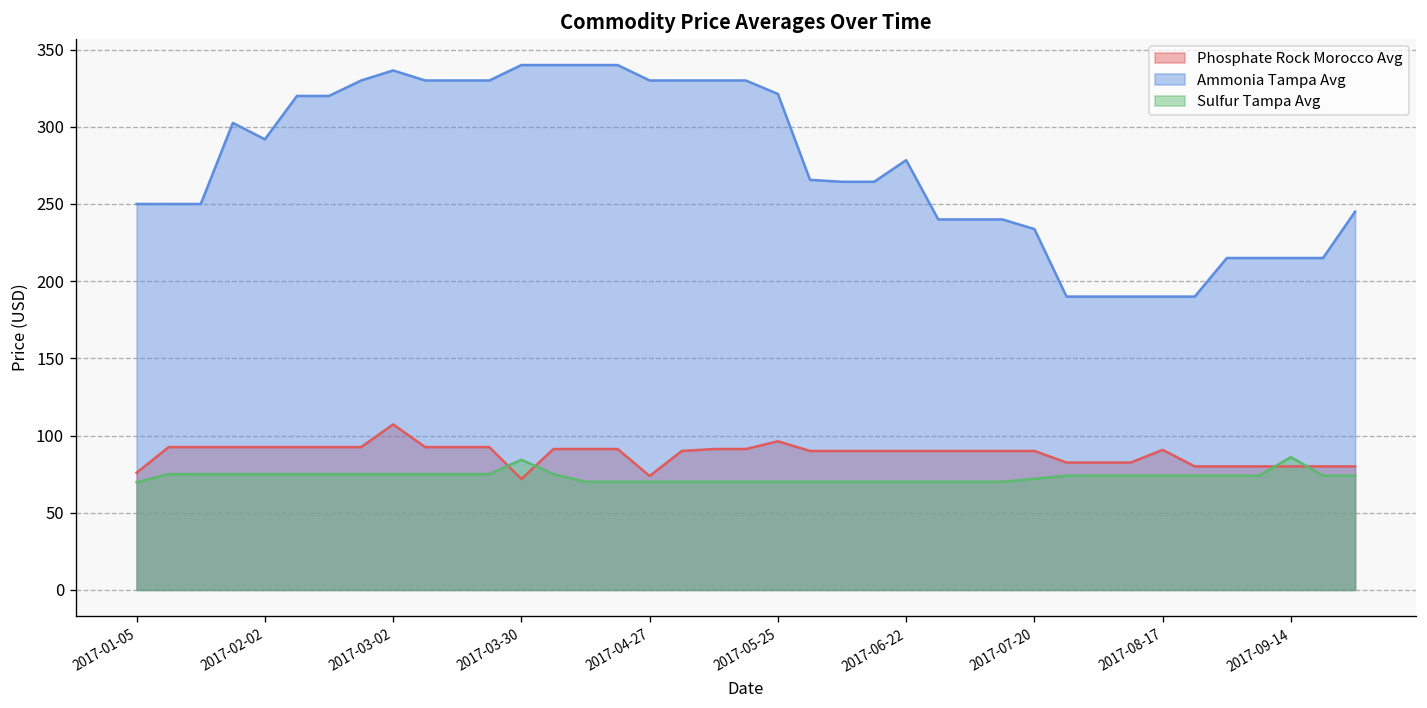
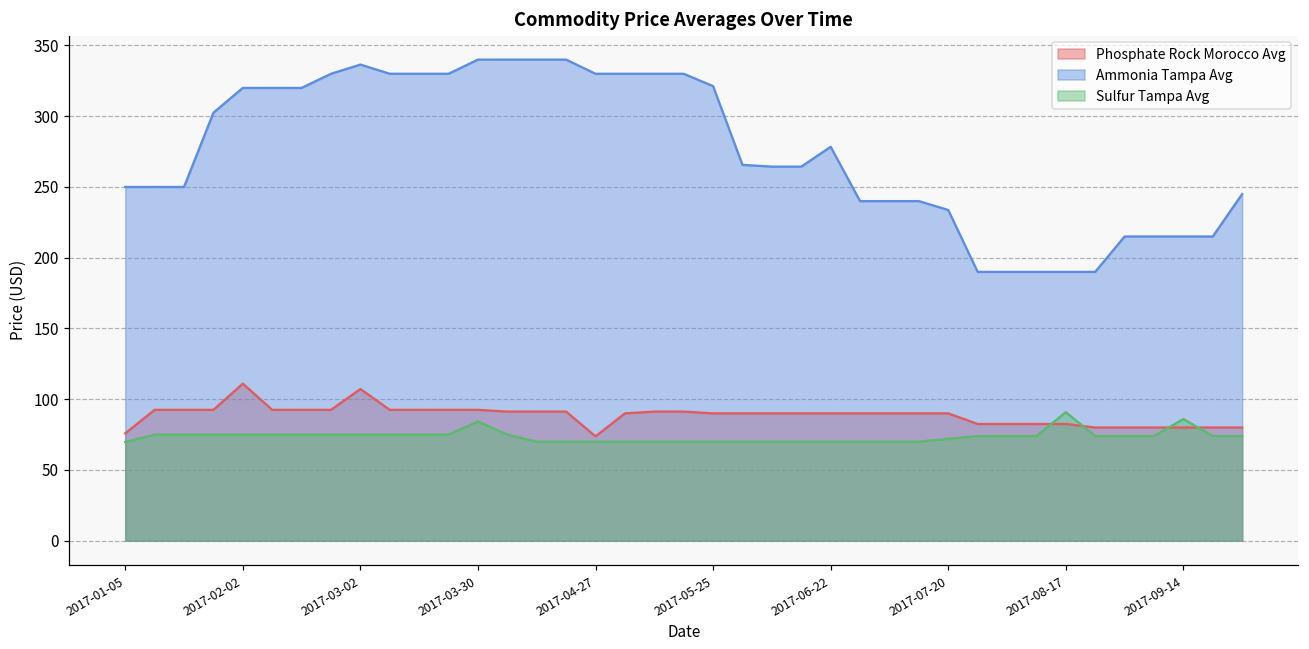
Phosphate Rock Morocco Avg, 2017-02-02: 93 -> 111
Ammonia Tampa Avg, 2017-02-02: 292 -> 320
Phosphate Rock Morocco Avg, 2017-03-30: 72 -> 93
Phosphate Rock Morocco Avg, 2017-05-25: 96 -> 90
Phosphate Rock Morocco Avg, 2017-08-17: 91 -> 83
Sulfur Tampa Avg, 2017-08-17: 74 -> 91
